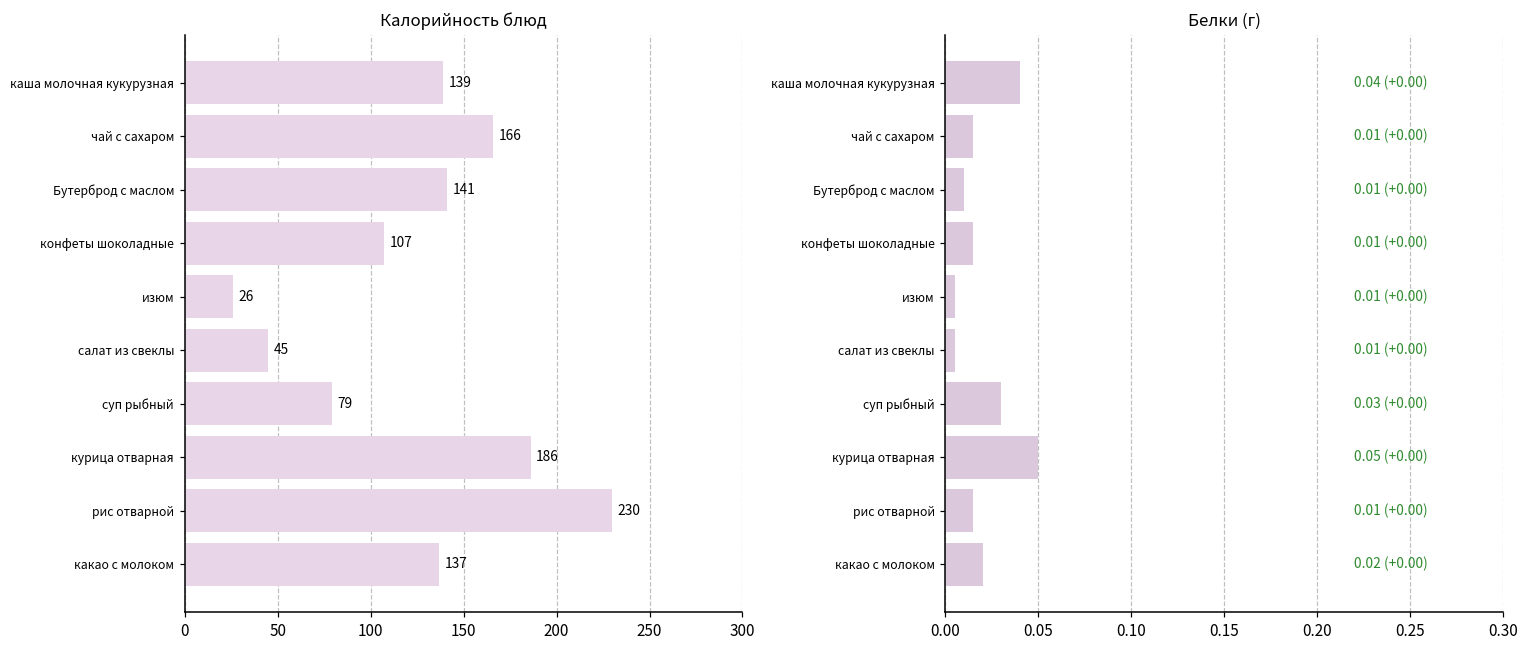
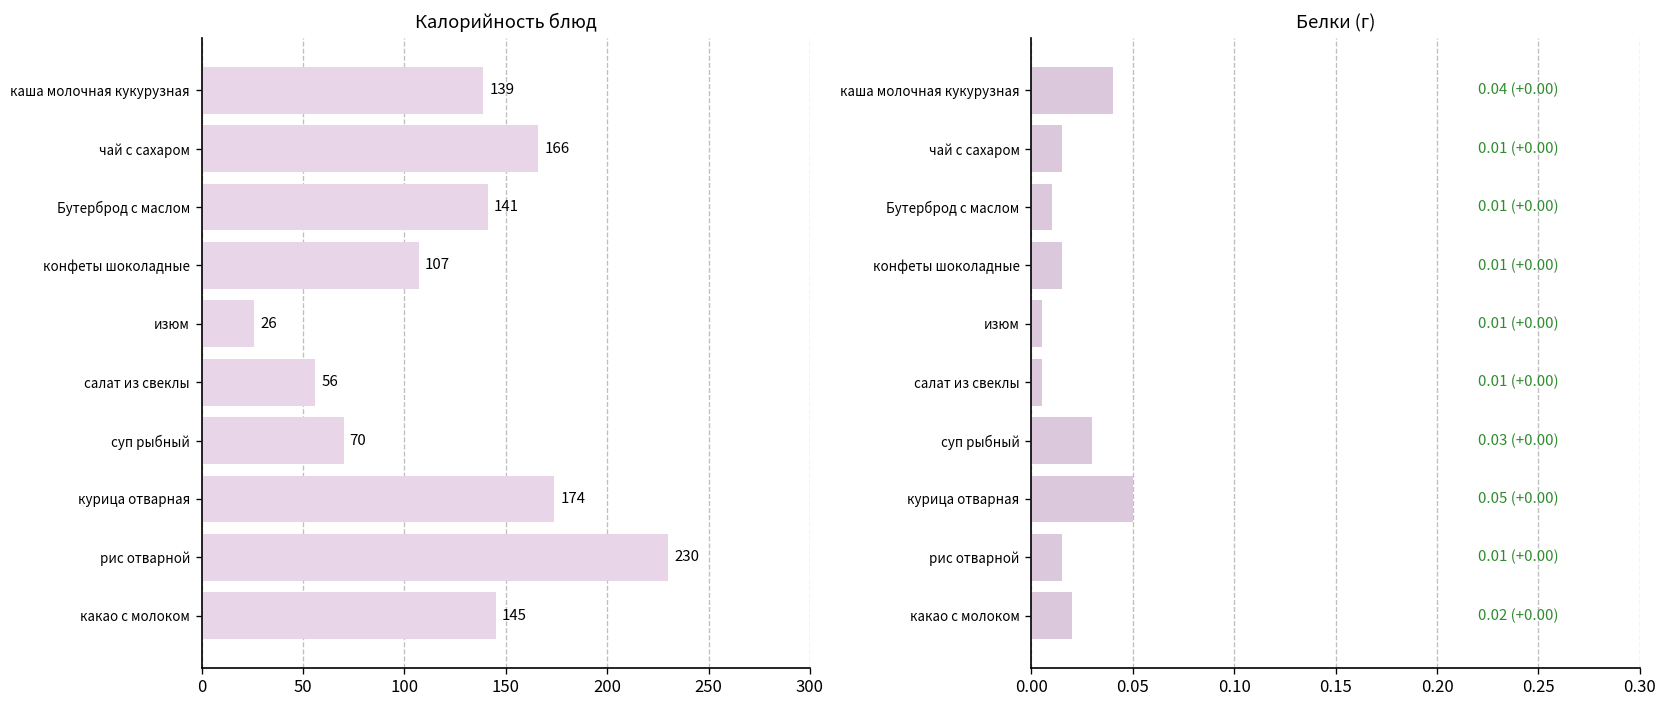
Калорийность блюд, салат из свеклы: 45 -> 56
Калорийность блюд, суп рыбный: 79 -> 70
Калорийность блюд, курица отварная: 186 -> 174
Калорийность блюд, какао с молоком: 137 -> 145
